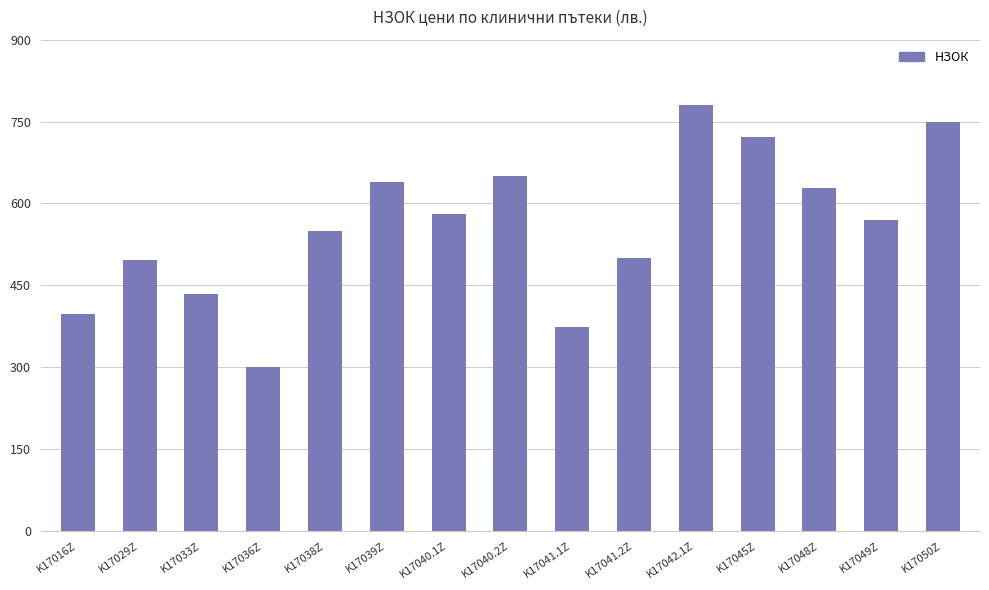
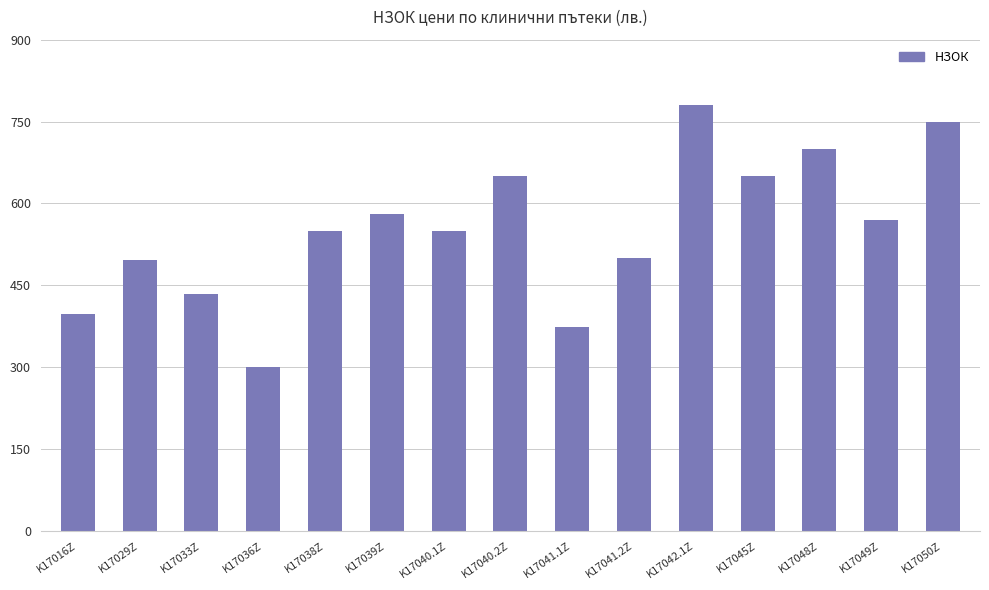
K17039Z: 640 -> 580
K17040.1Z: 580 -> 550
K17045Z: 720 -> 650
K17048Z: 630 -> 700
